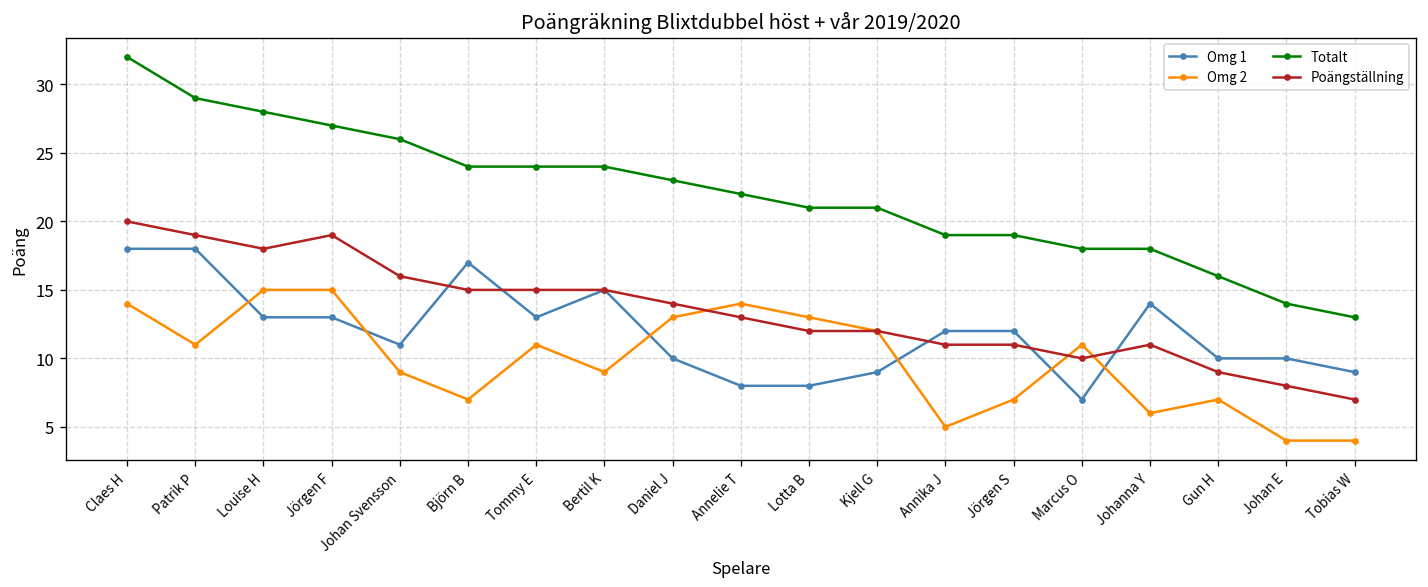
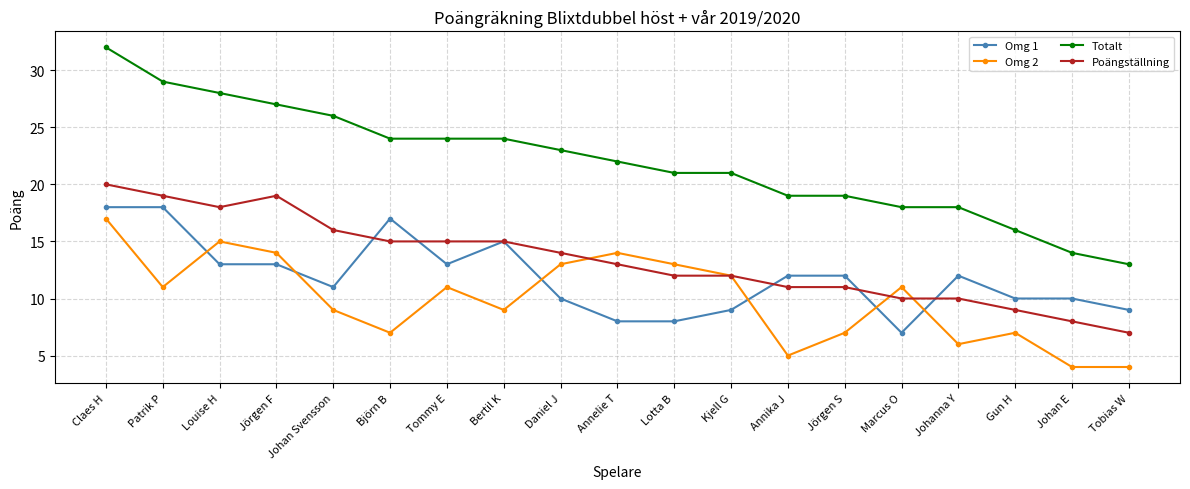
Omg 2, Claes H: 14 -> 17
Omg 2, Jörgen F: 15 -> 14
Omg 1, Johanna Y: 14 -> 12
Poängställning, Johanna Y: 11 -> 10
